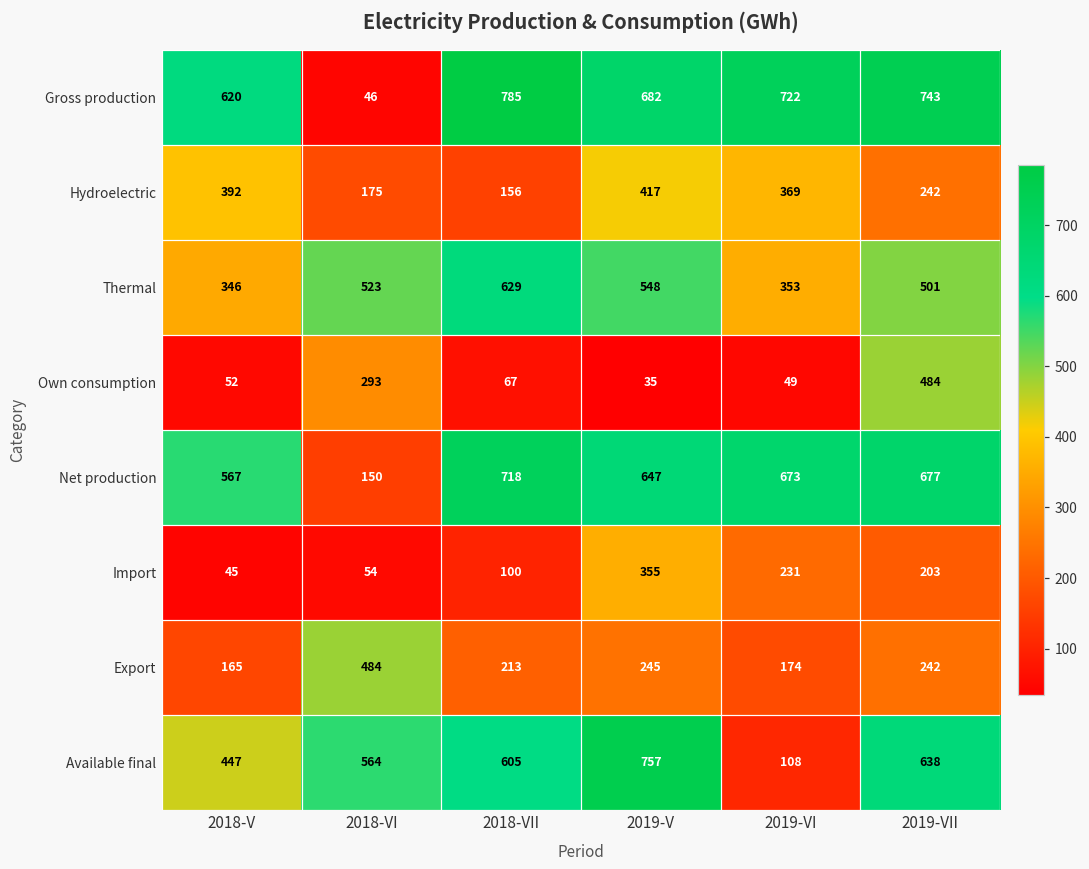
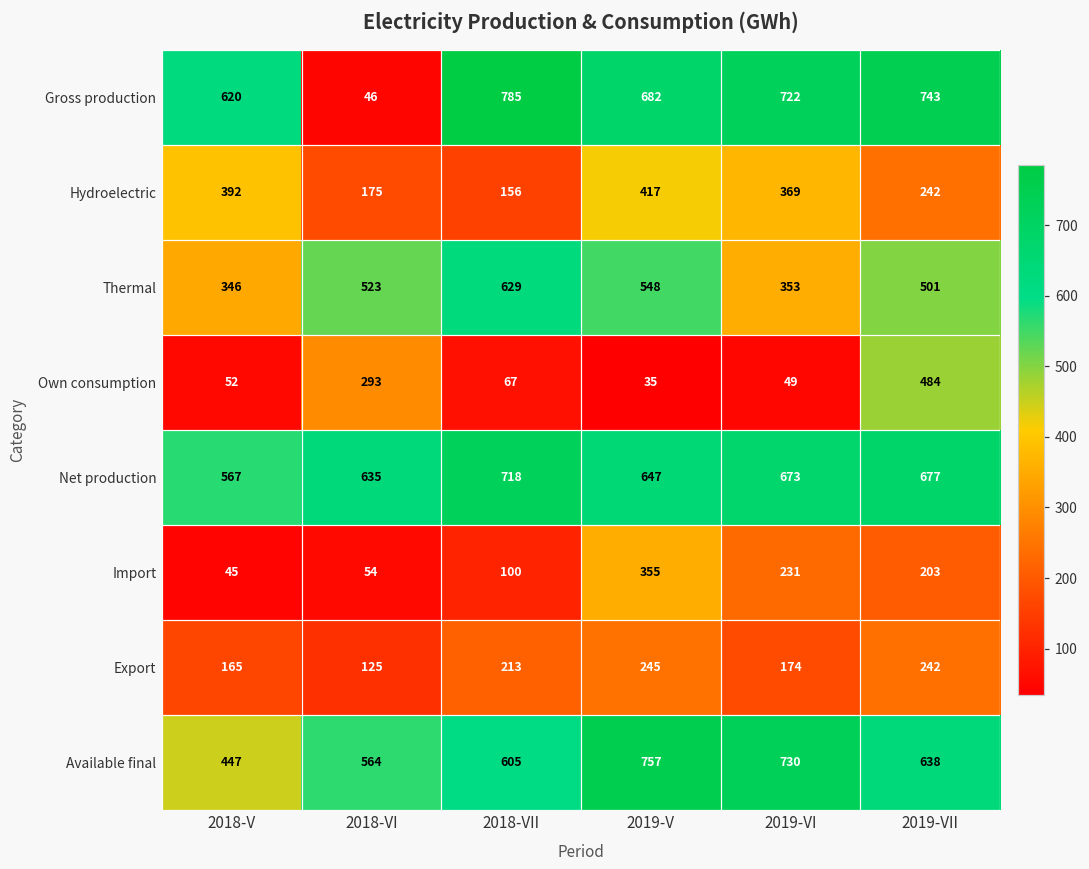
Net production, 2018-VI: 150 -> 635
Export, 2018-VI: 484 -> 125
Available final, 2019-VI: 108 -> 730
